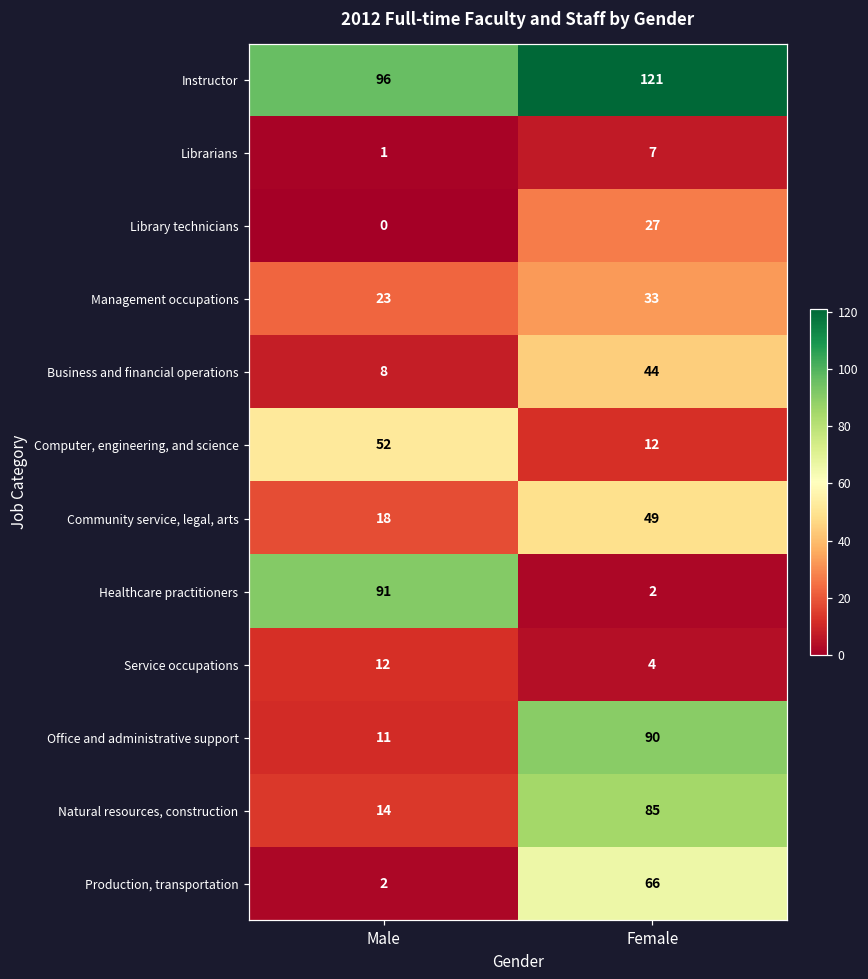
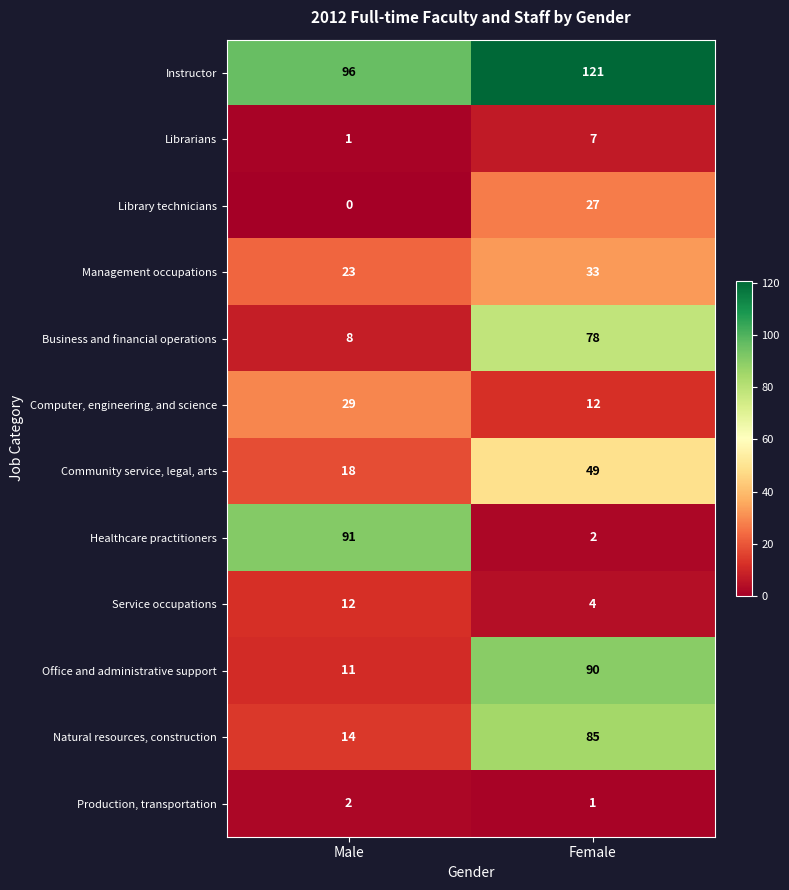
Business and financial operations, Female: 44 -> 78
Computer, engineering, and science, Male: 52 -> 29
Production, transportation, Female: 66 -> 1
